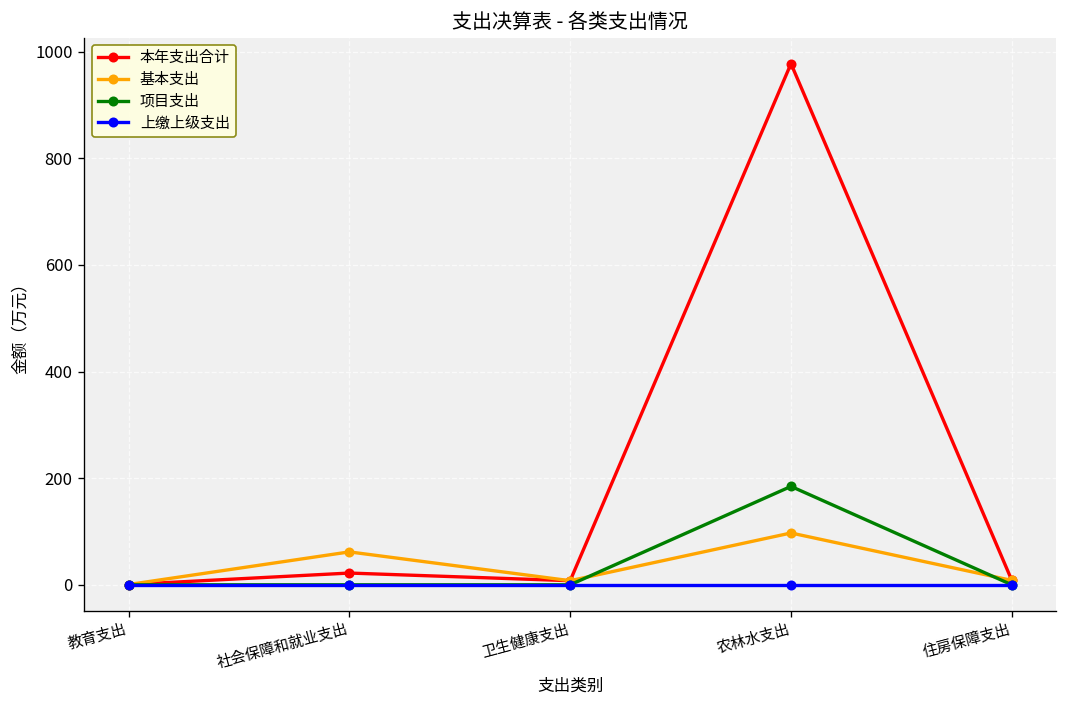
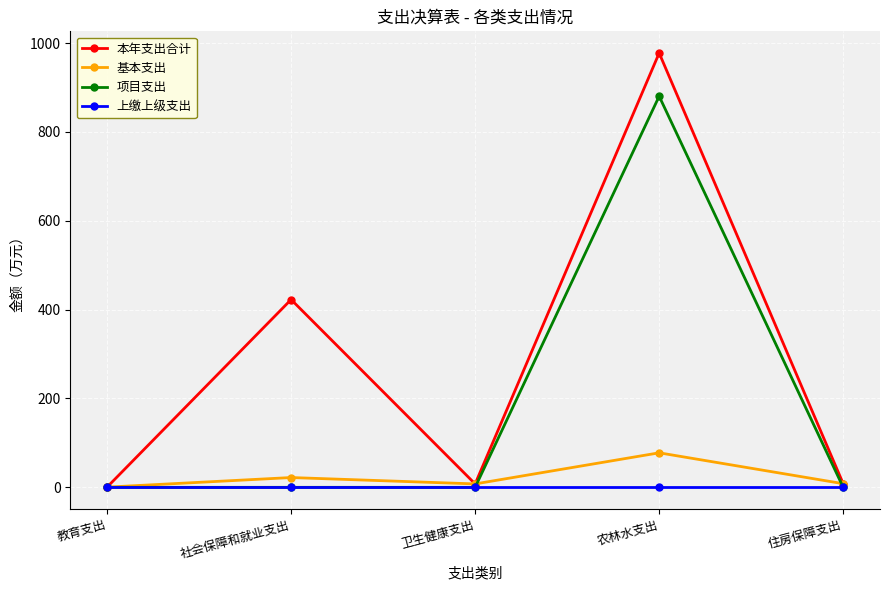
本年支出合计, 社会保障和就业支出: 20 -> 420
基本支出, 社会保障和就业支出: 60 -> 20
基本支出, 农林水支出: 100 -> 80
项目支出, 农林水支出: 180 -> 880
